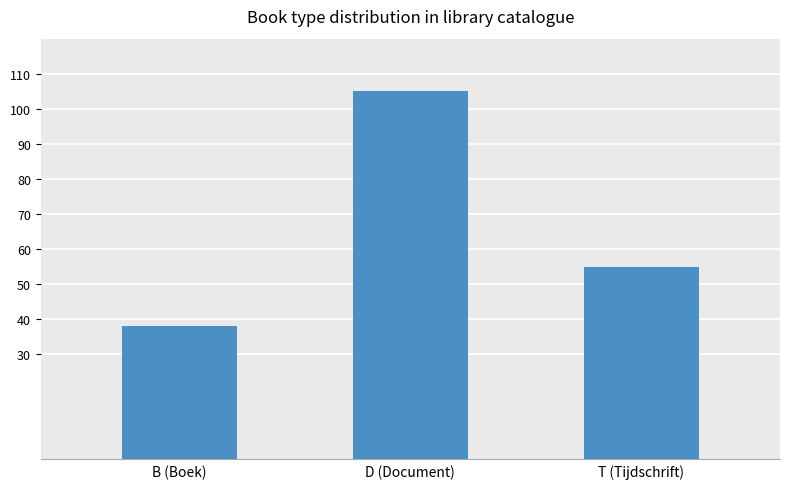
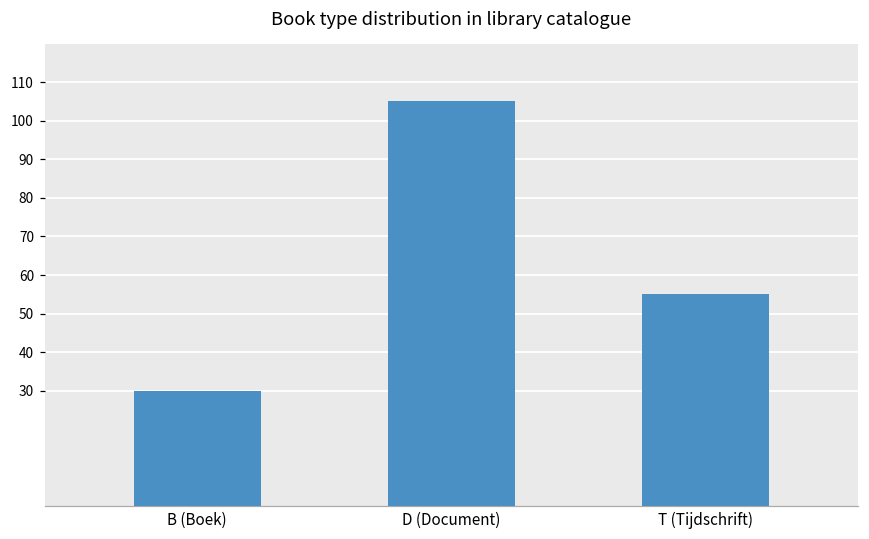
B (Boek): 38 -> 30
